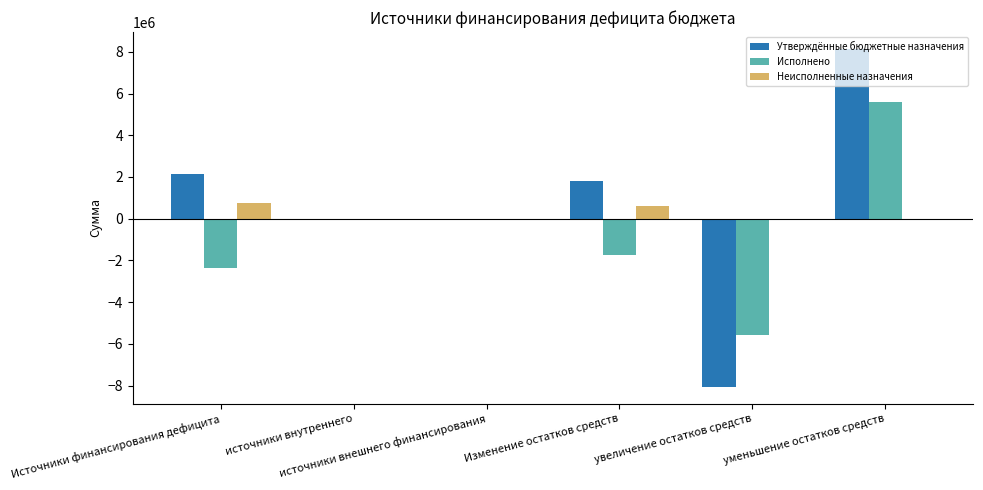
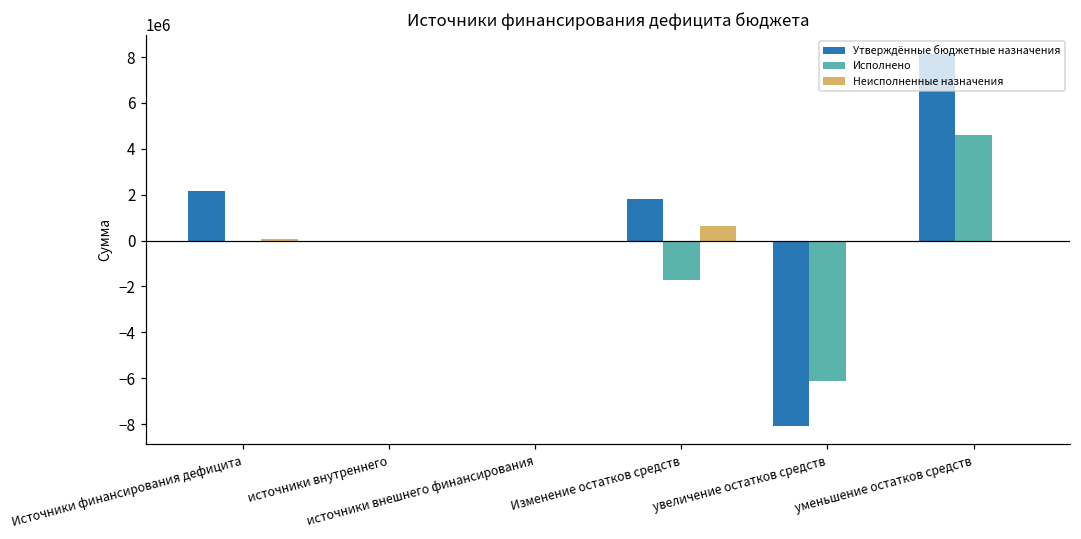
Исполнено, Источники финансирования дефицита: -2400000 -> 0
Неисполненные назначения, Источники финансирования дефицита: 800000 -> 100000
Исполнено, увеличение остатков средств: -5600000 -> -6100000
Исполнено, уменьшение остатков средств: 5600000 -> 4600000
